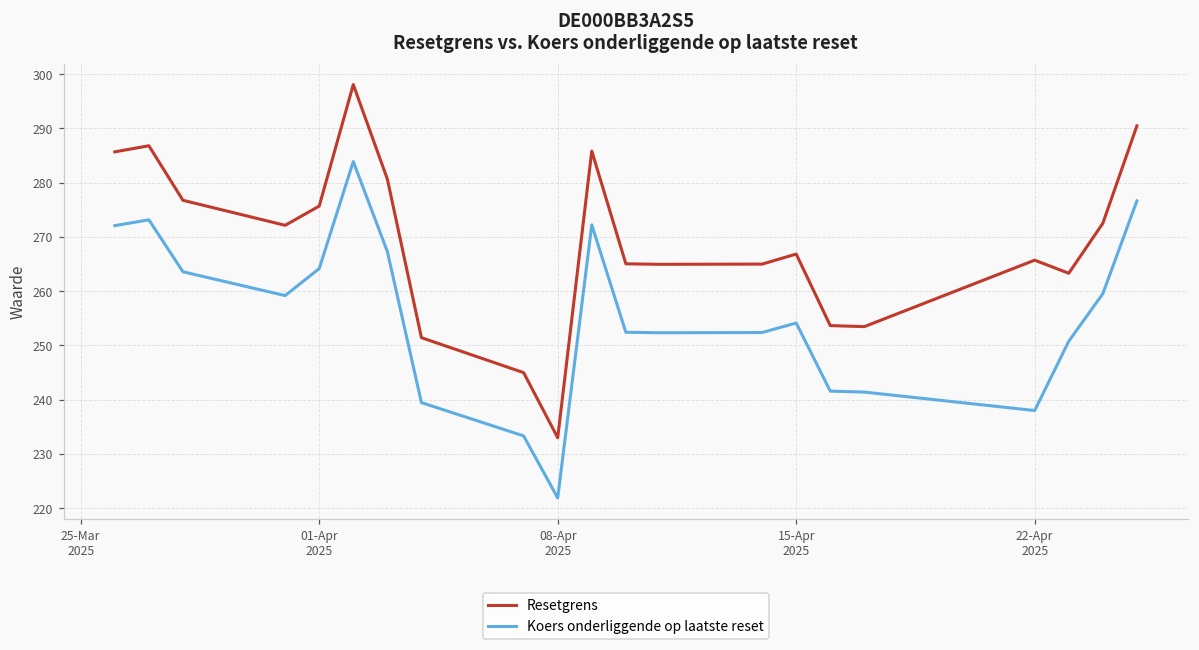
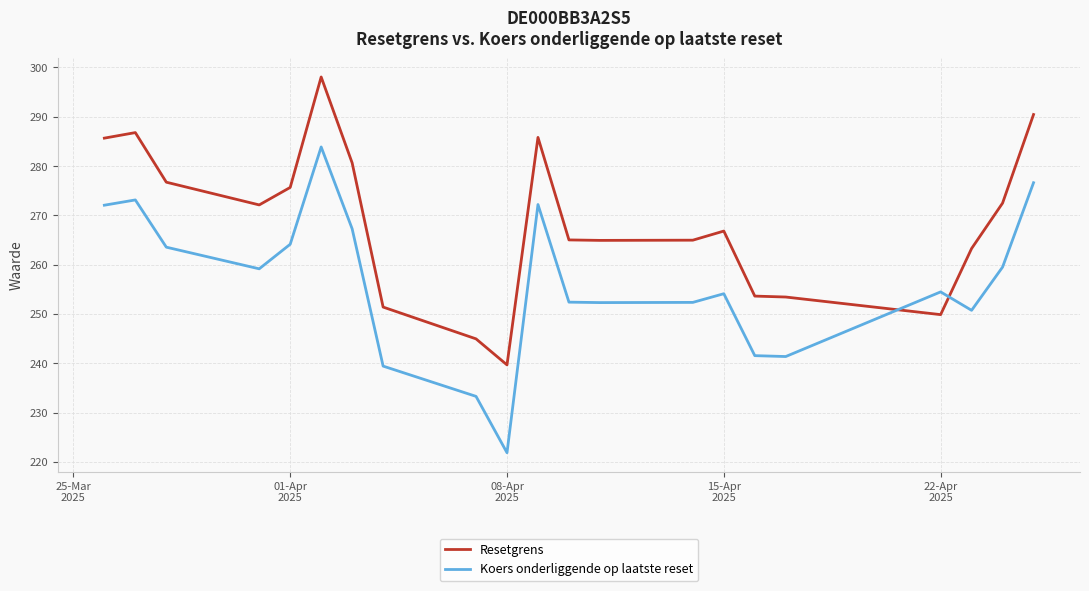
Resetgrens, 08-Apr 2025: 233 -> 240
Resetgrens, 22-Apr 2025: 266 -> 250
Koers onderliggende op laatste reset, 22-Apr 2025: 238 -> 254
